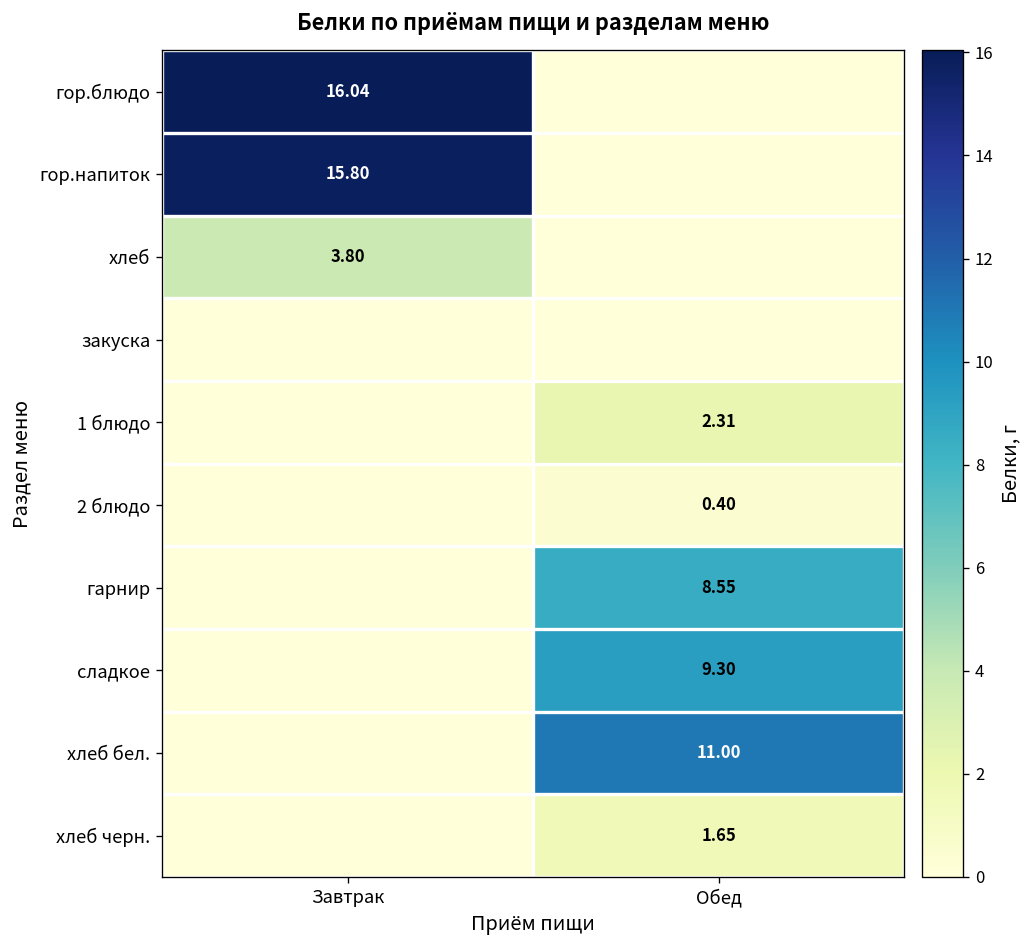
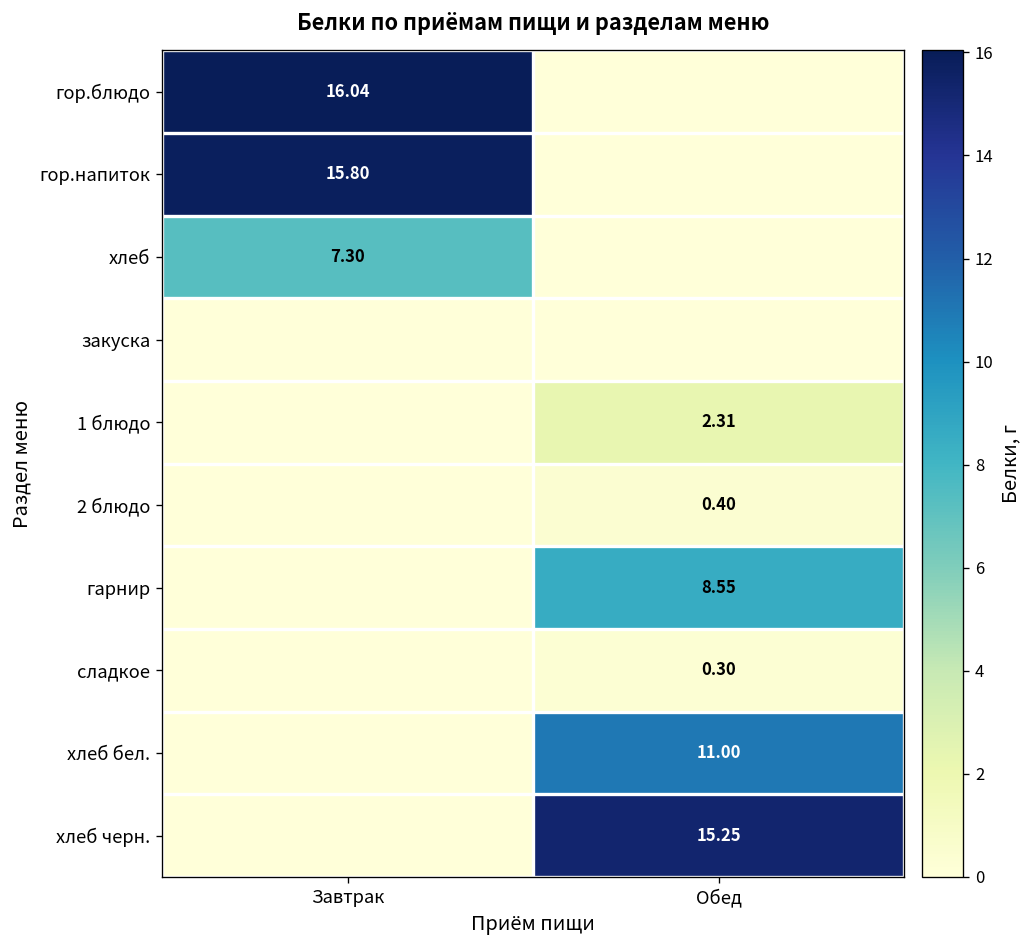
хлеб, Завтрак: 3.80 -> 7.30
сладкое, Обед: 9.30 -> 0.30
хлеб черн., Обед: 1.65 -> 15.25
